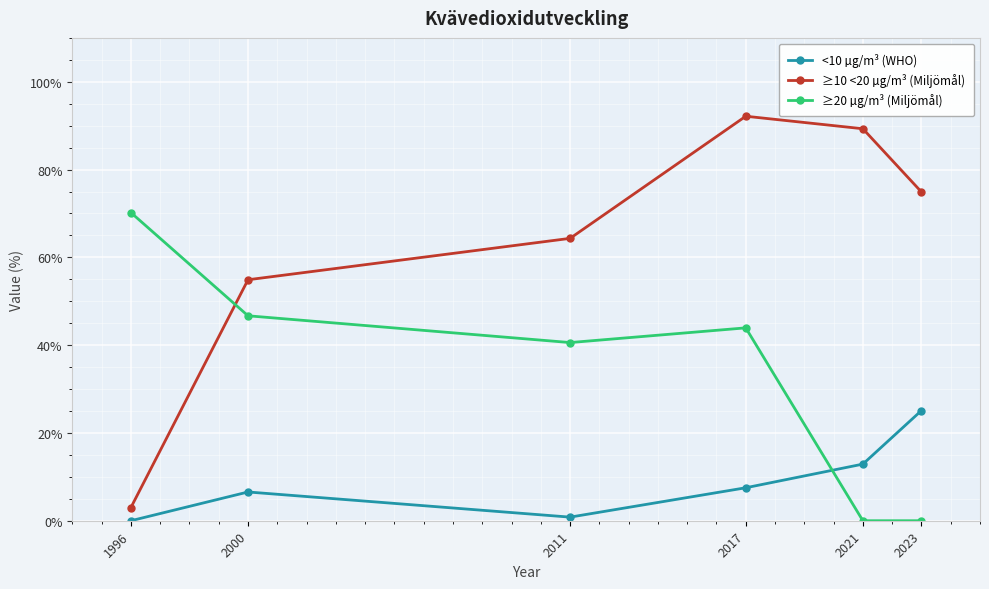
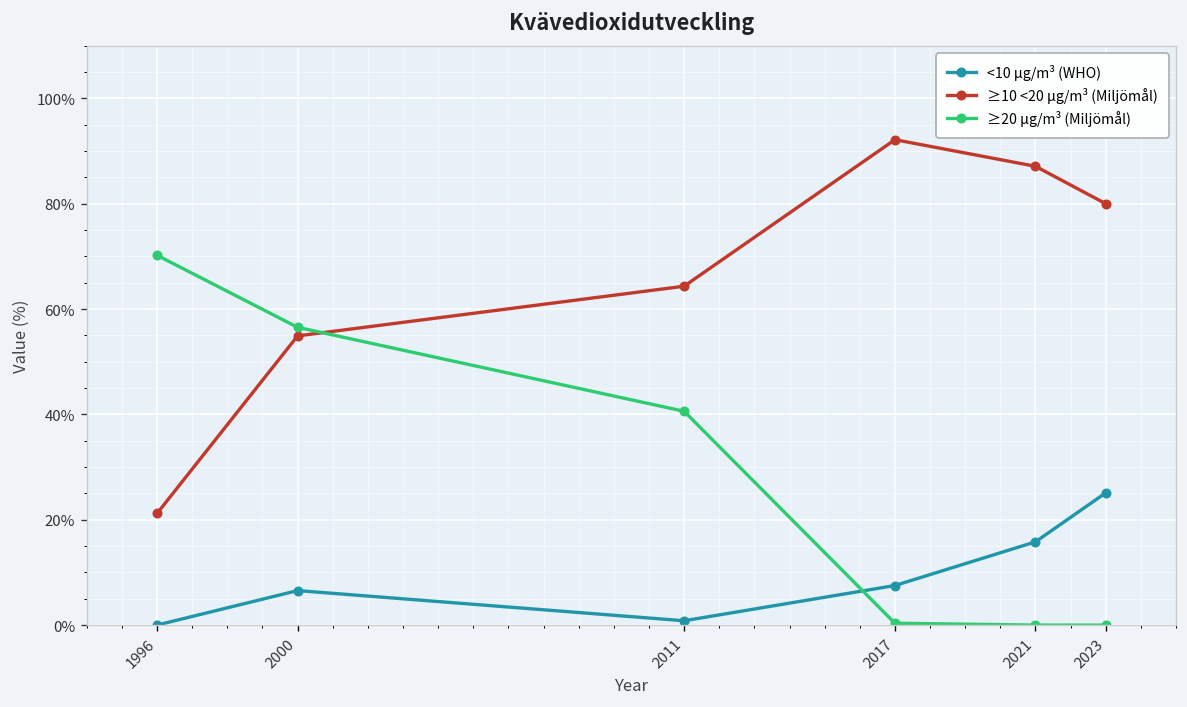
≥10 <20 µg/m³ (Miljömål), 1996: 3% -> 21%
≥20 µg/m³ (Miljömål), 2000: 47% -> 57%
≥20 µg/m³ (Miljömål), 2017: 44% -> 0%
<10 µg/m³ (WHO), 2021: 13% -> 16%
≥10 <20 µg/m³ (Miljömål), 2021: 89% -> 87%
≥10 <20 µg/m³ (Miljömål), 2023: 75% -> 80%
